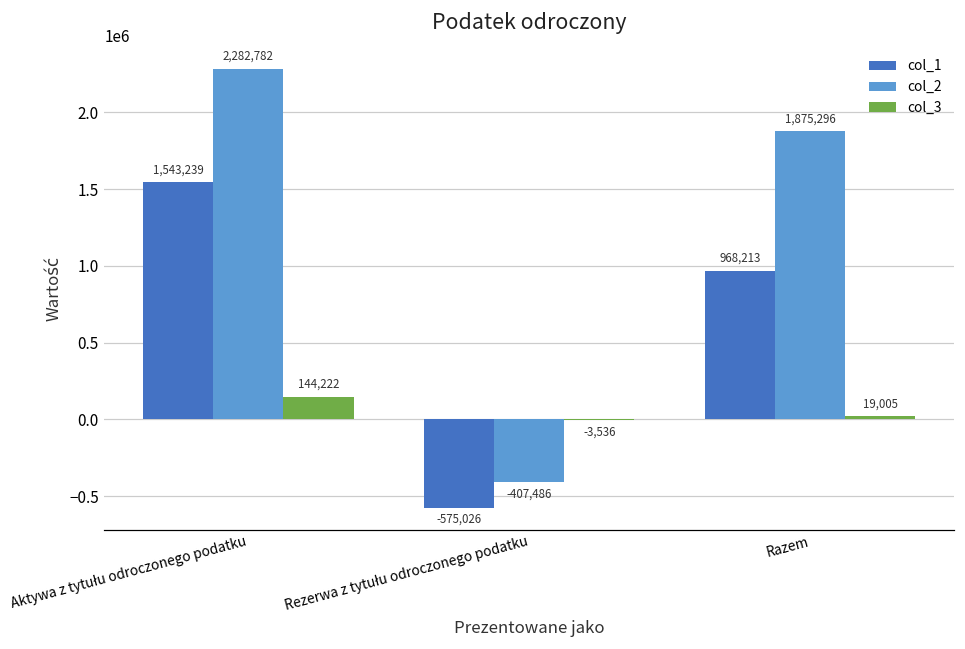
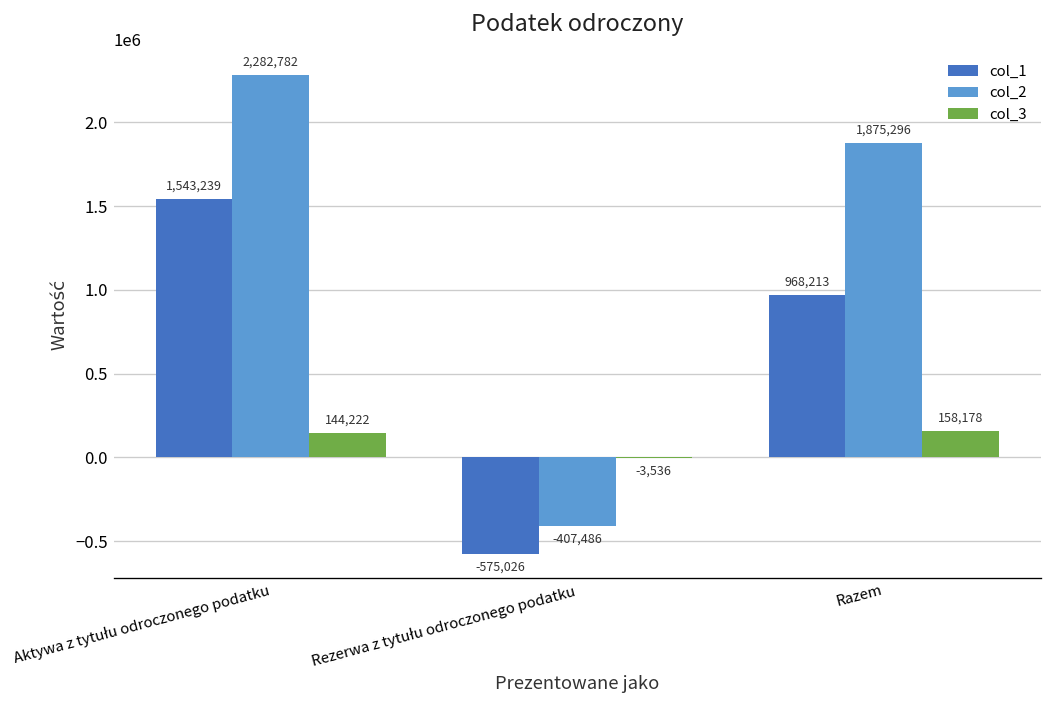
col_3, Razem: 19,005 -> 158,178
